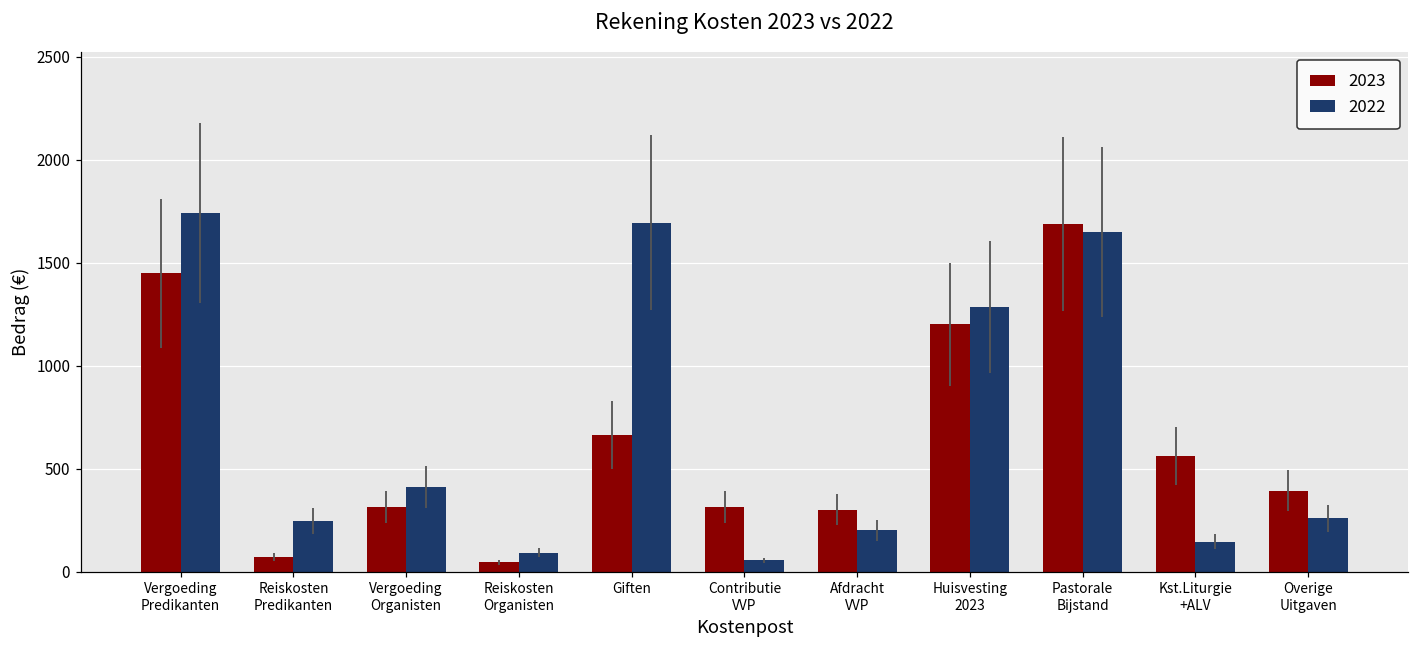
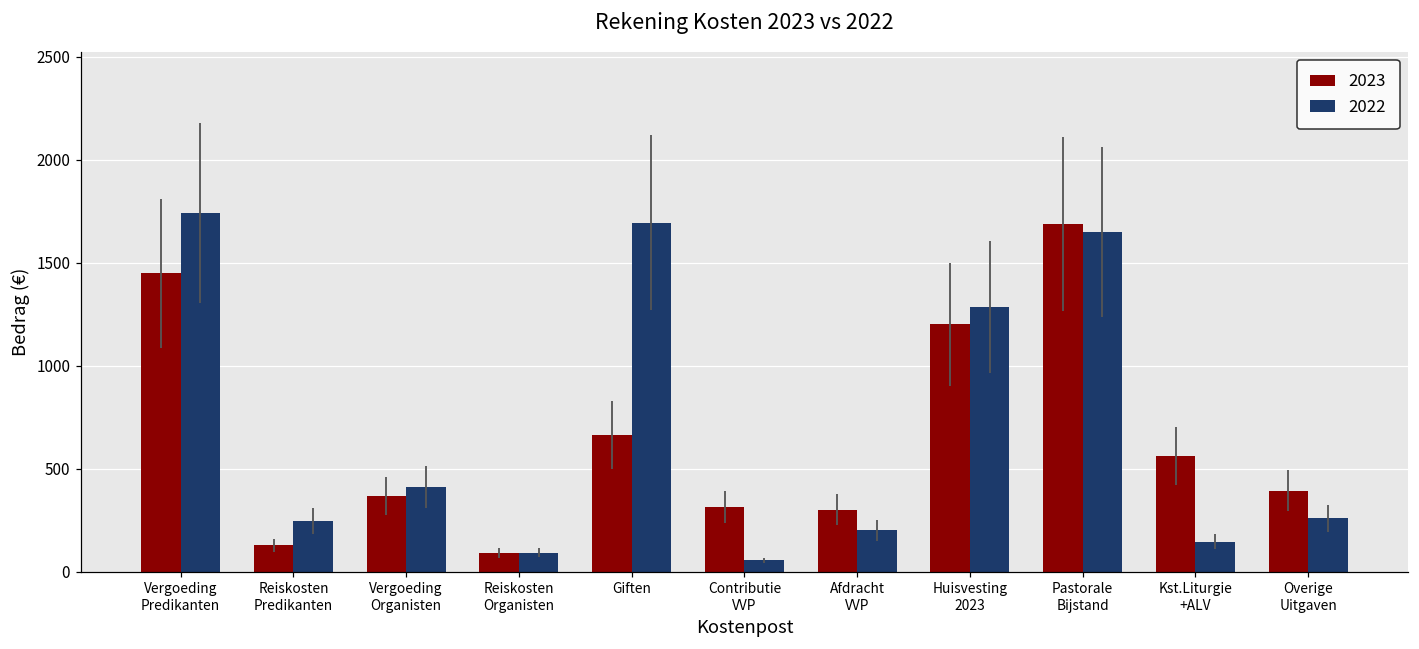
2023, Reiskosten Predikanten: 70 -> 130
2023, Vergoeding Organisten: 320 -> 370
2023, Reiskosten Organisten: 50 -> 90
